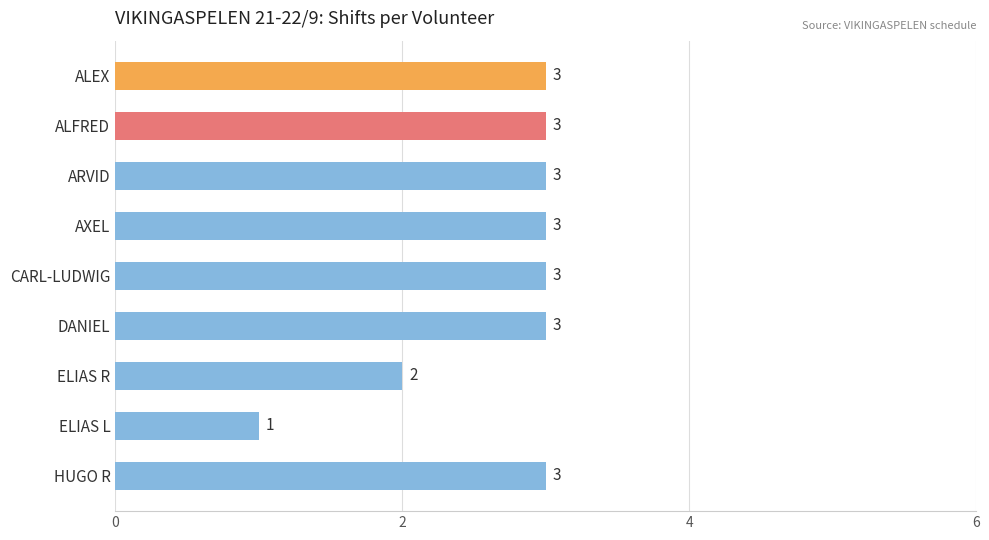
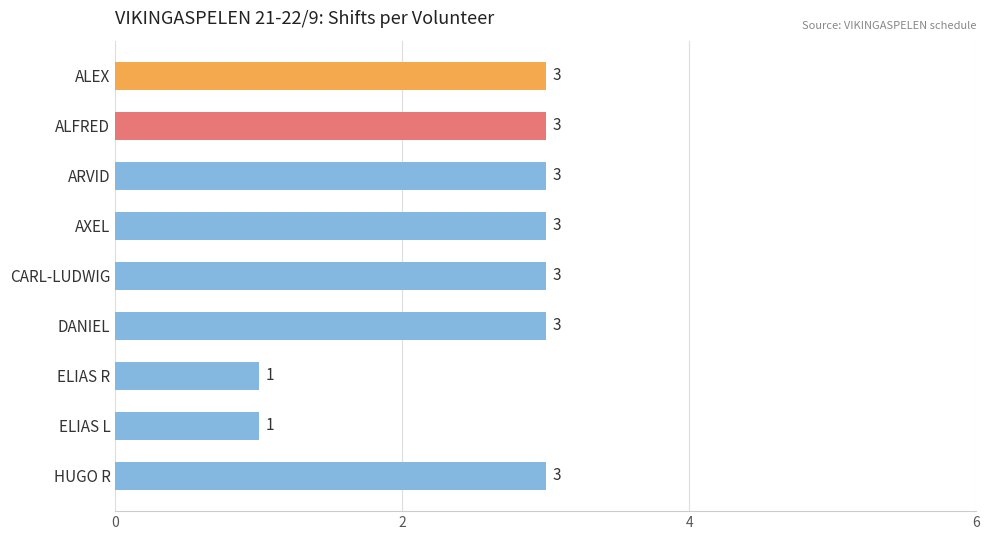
ELIAS R: 2 -> 1
